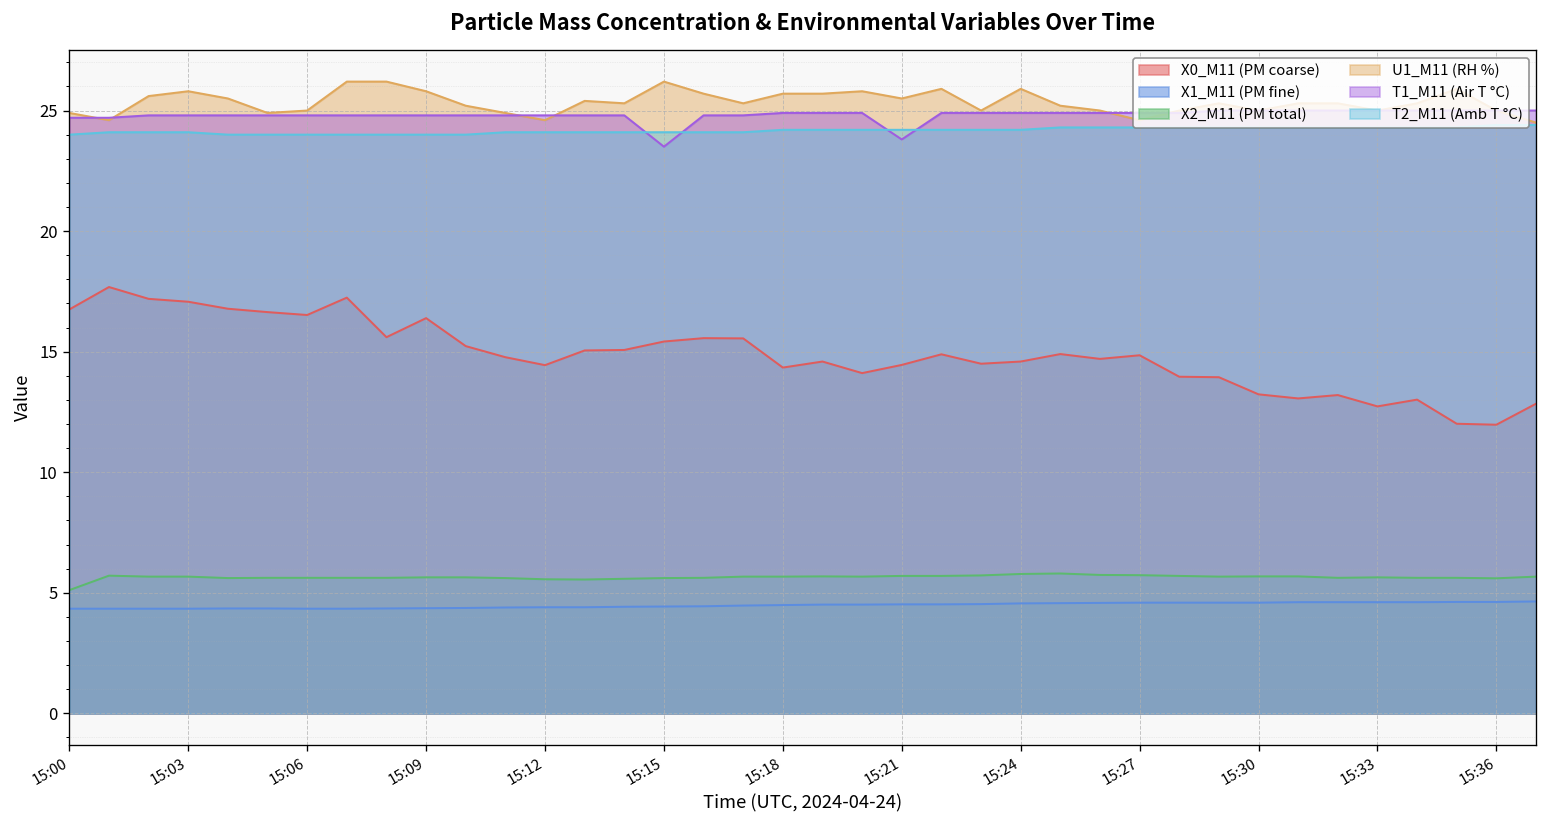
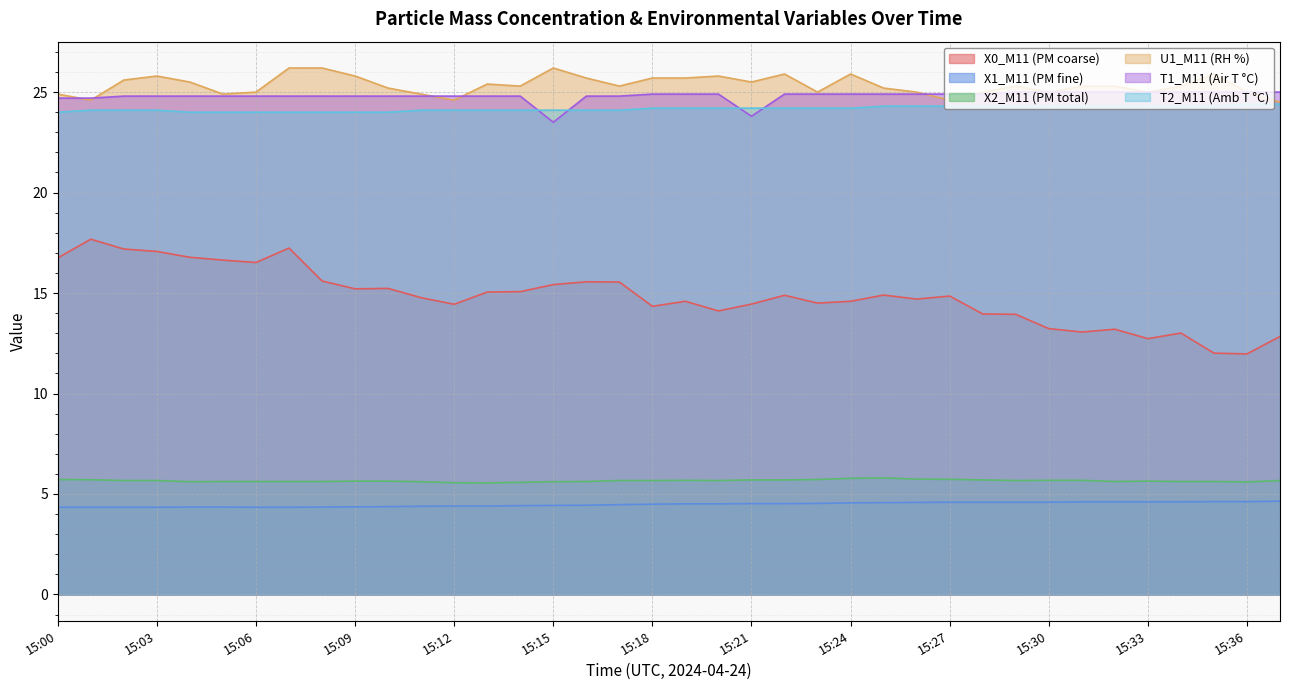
X2_M11 (PM total), 15:00: 5.1 -> 5.7
X0_M11 (PM coarse), 15:09: 16.4 -> 15.2
